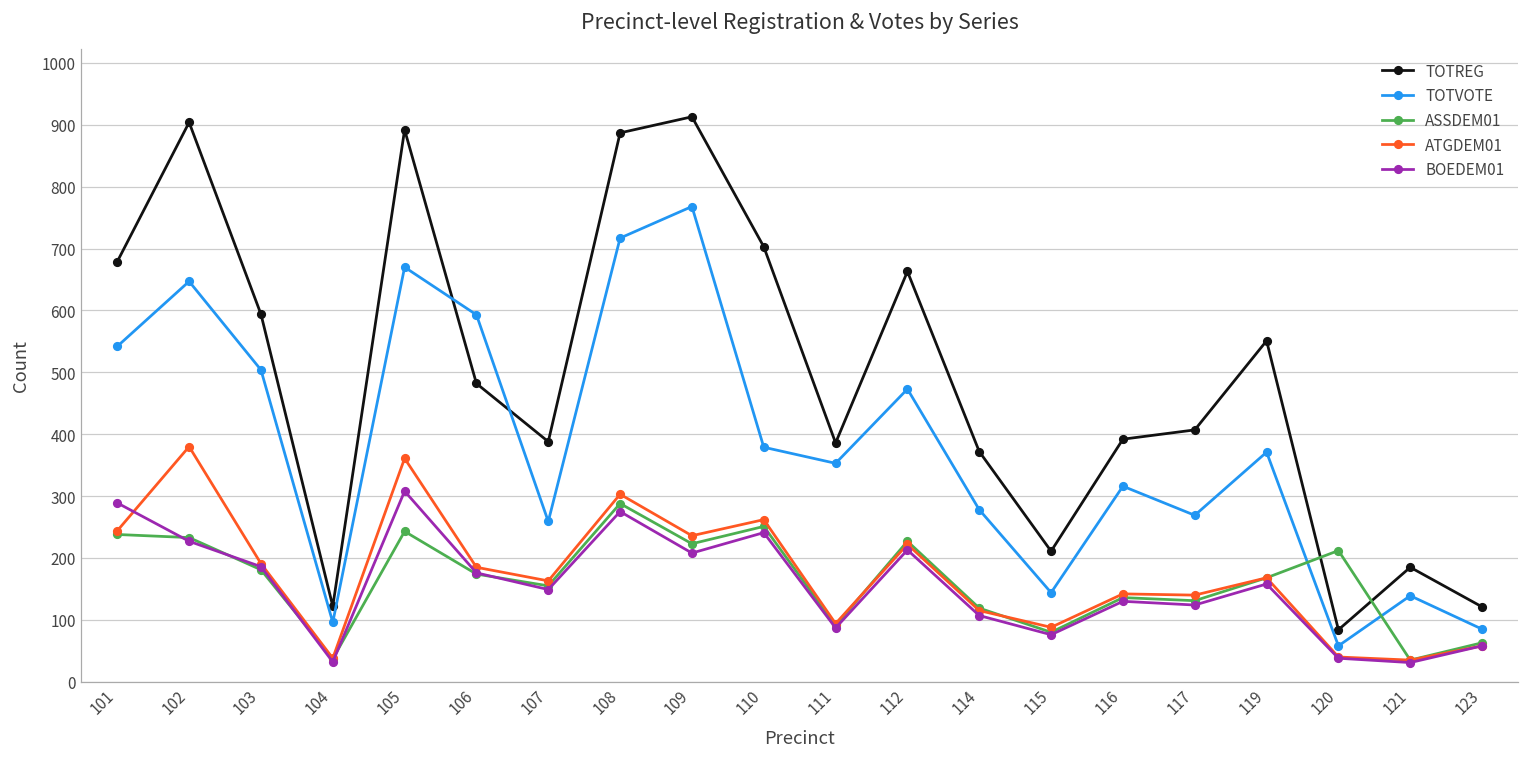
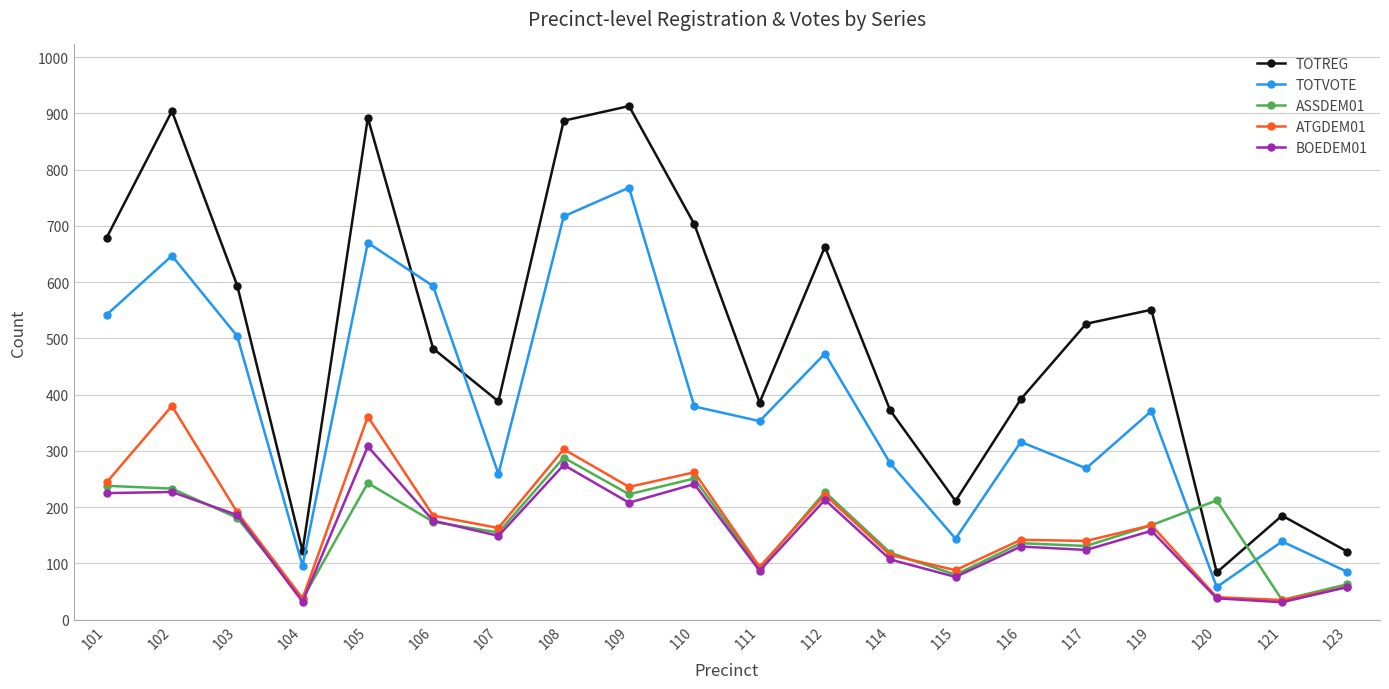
BOEDEM01, 101: 290 -> 230
TOTREG, 117: 410 -> 530
